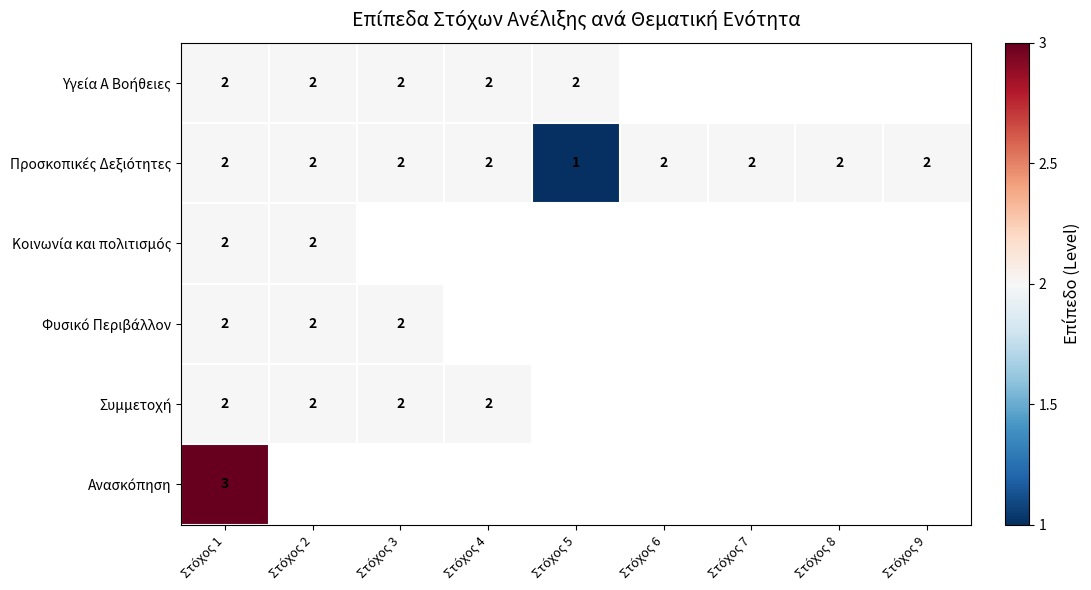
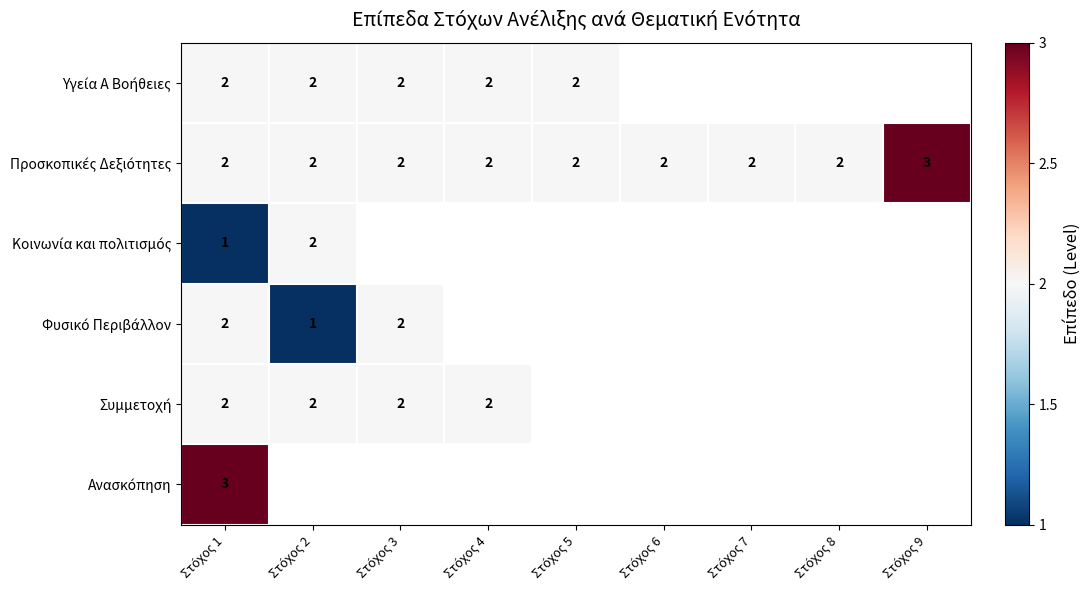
Προσκοπικές Δεξιότητες, Στόχος 5: 1 -> 2
Προσκοπικές Δεξιότητες, Στόχος 9: 2 -> 3
Κοινωνία και πολιτισμός, Στόχος 1: 2 -> 1
Φυσικό Περιβάλλον, Στόχος 2: 2 -> 1
